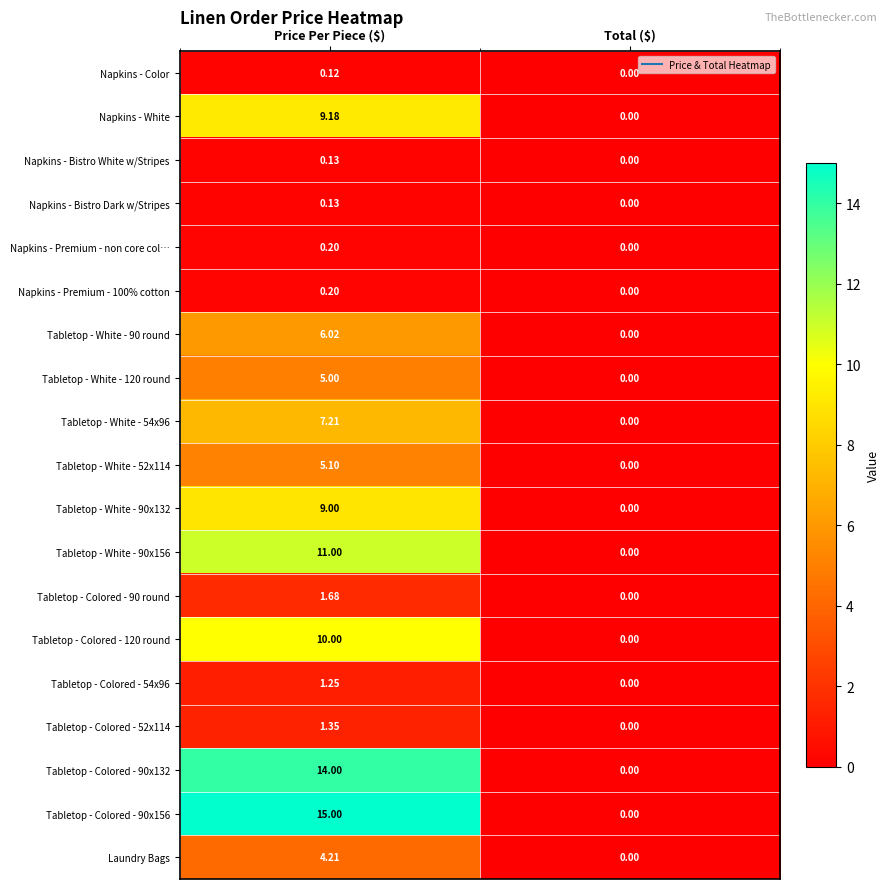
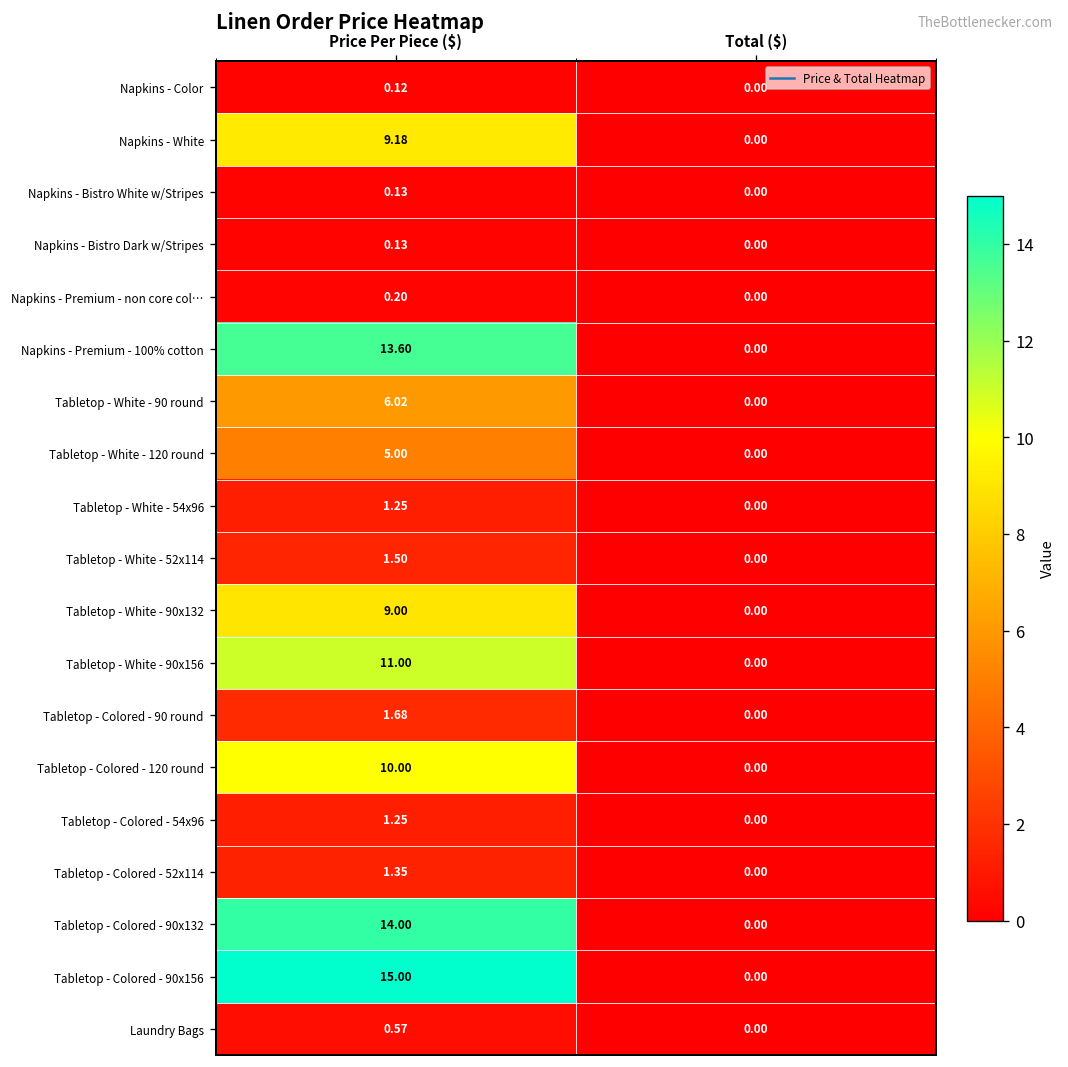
Napkins - Premium - 100% cotton, Price Per Piece ($): 0.20 -> 13.60
Tabletop - White - 54x96, Price Per Piece ($): 7.21 -> 1.25
Tabletop - White - 52x114, Price Per Piece ($): 5.10 -> 1.50
Laundry Bags, Price Per Piece ($): 4.21 -> 0.57
